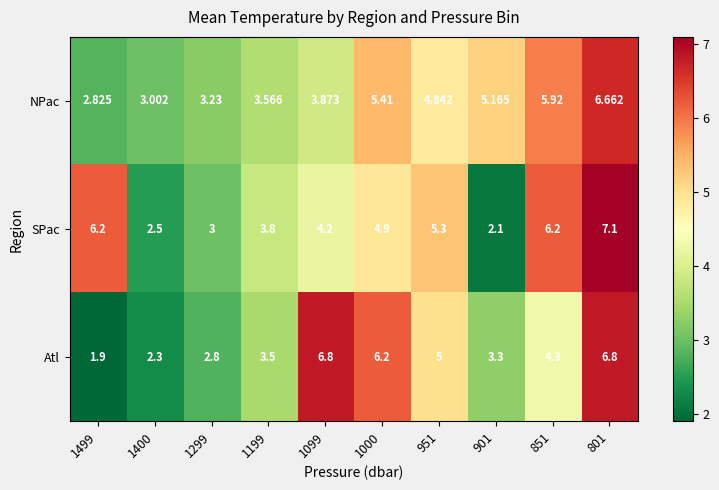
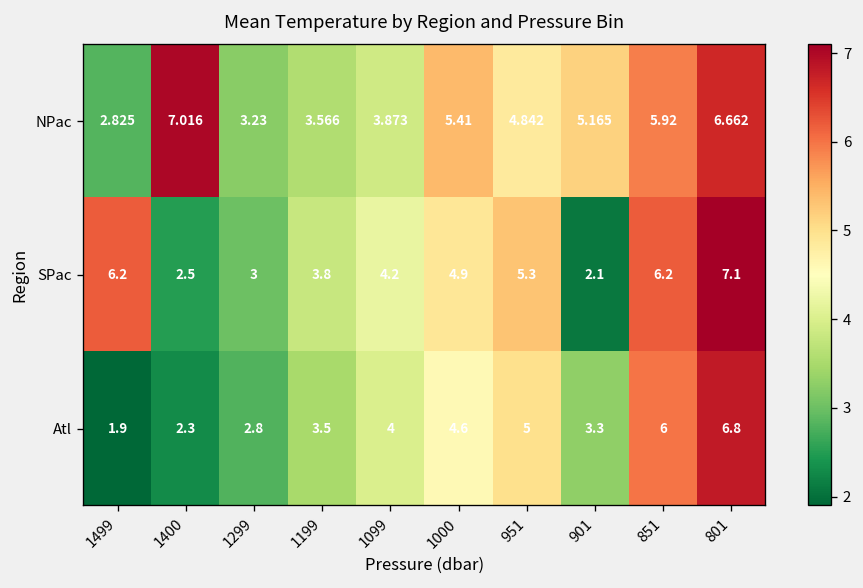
NPac, 1400: 3.002 -> 7.016
Atl, 1099: 6.8 -> 4
Atl, 1000: 6.2 -> 4.6
Atl, 851: 4.3 -> 6
